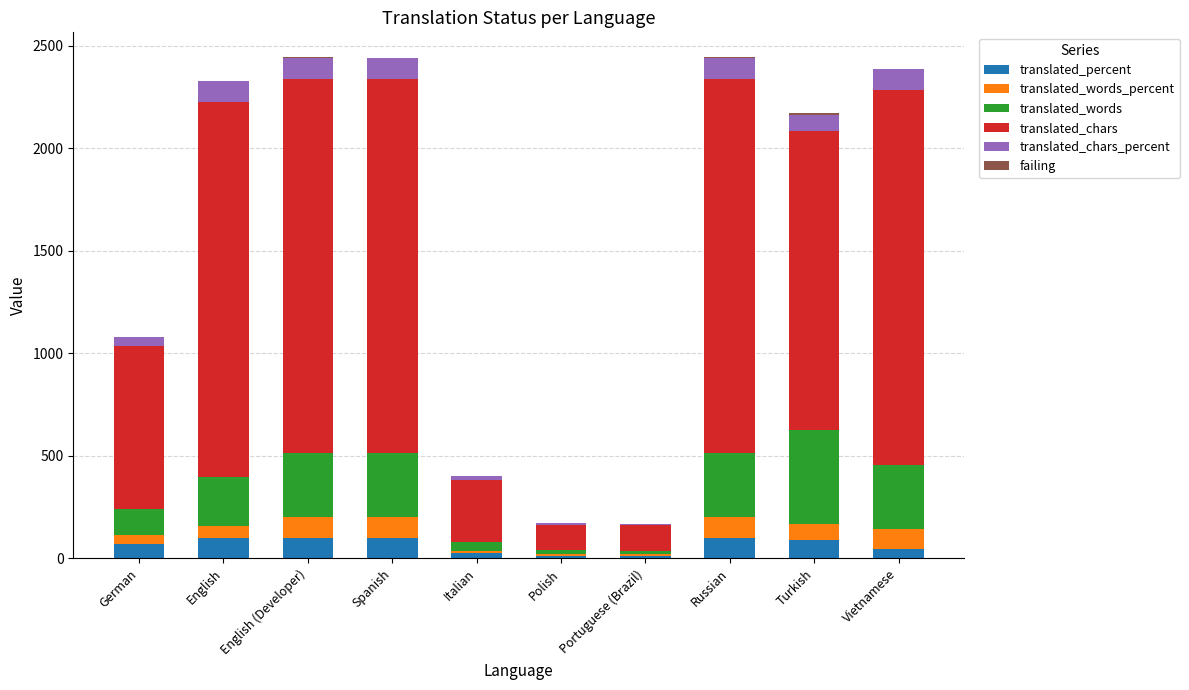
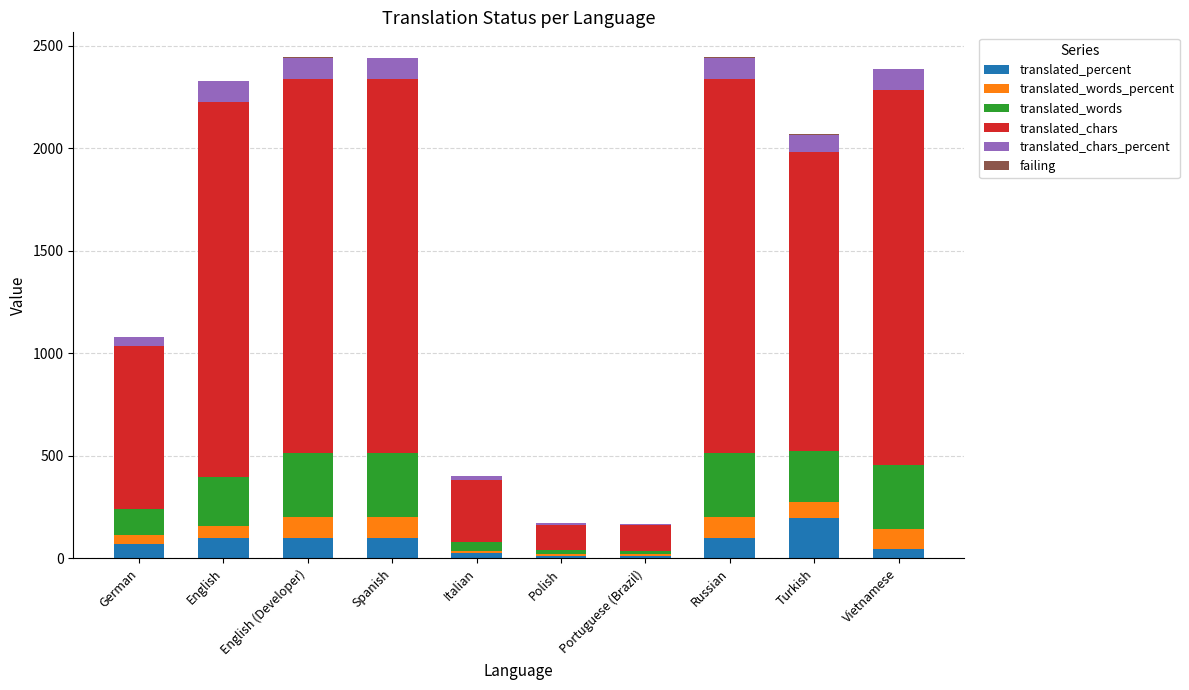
translated_percent, Turkish: 90 -> 200
translated_words, Turkish: 460 -> 250
